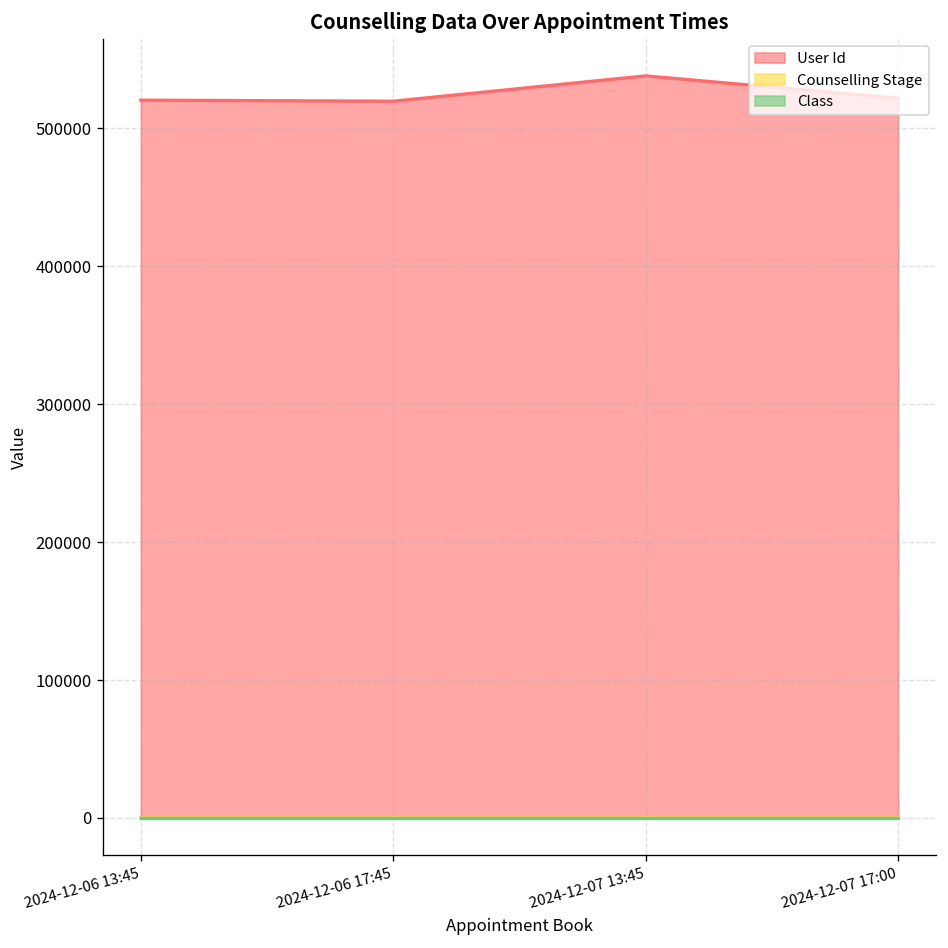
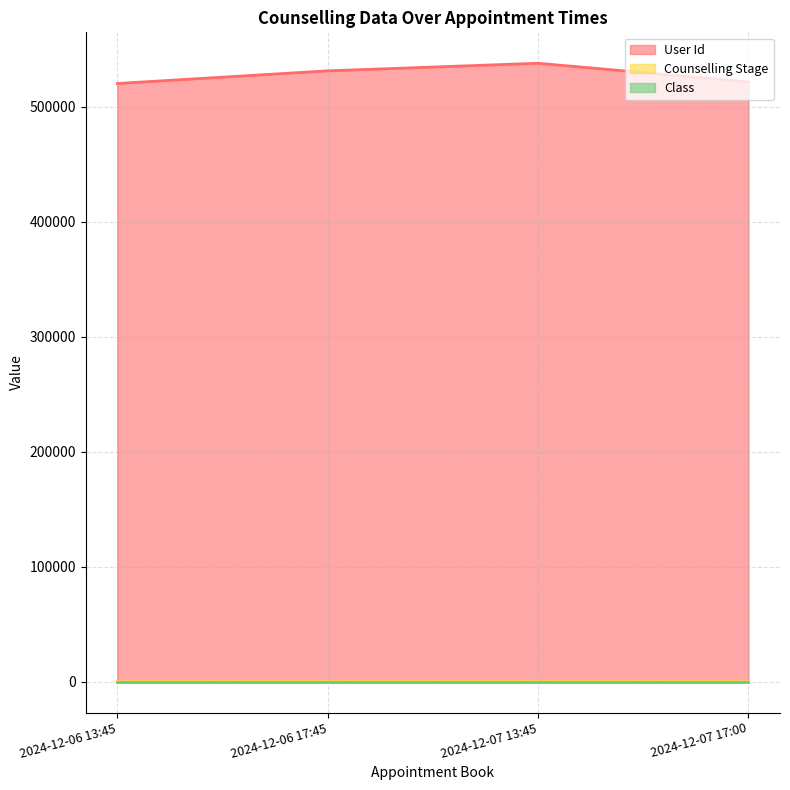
User Id, 2024-12-06 17:45: 520000 -> 531000
